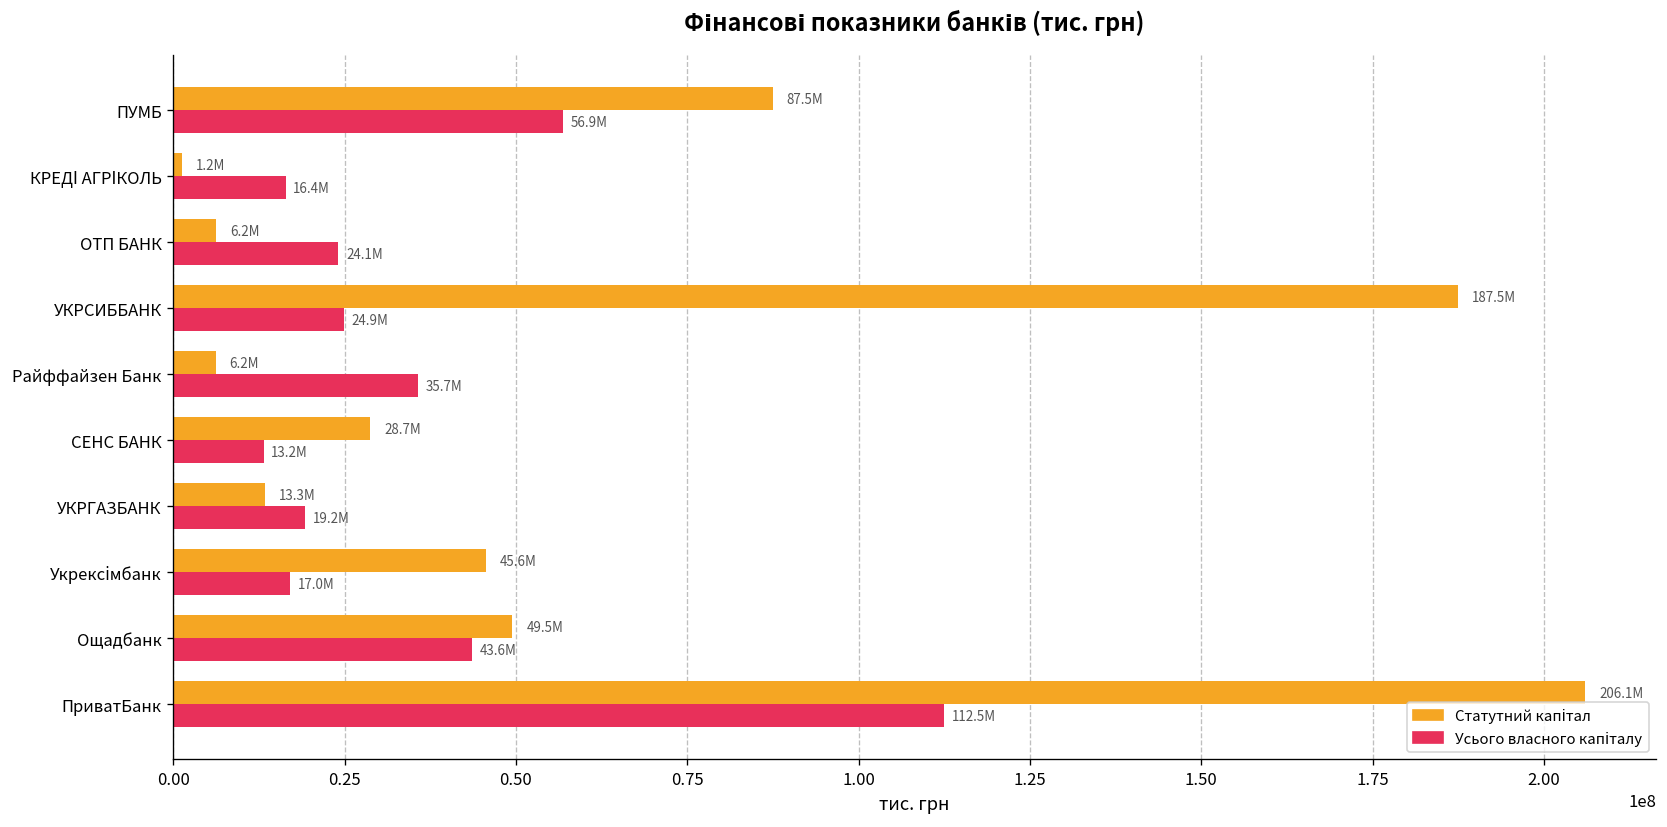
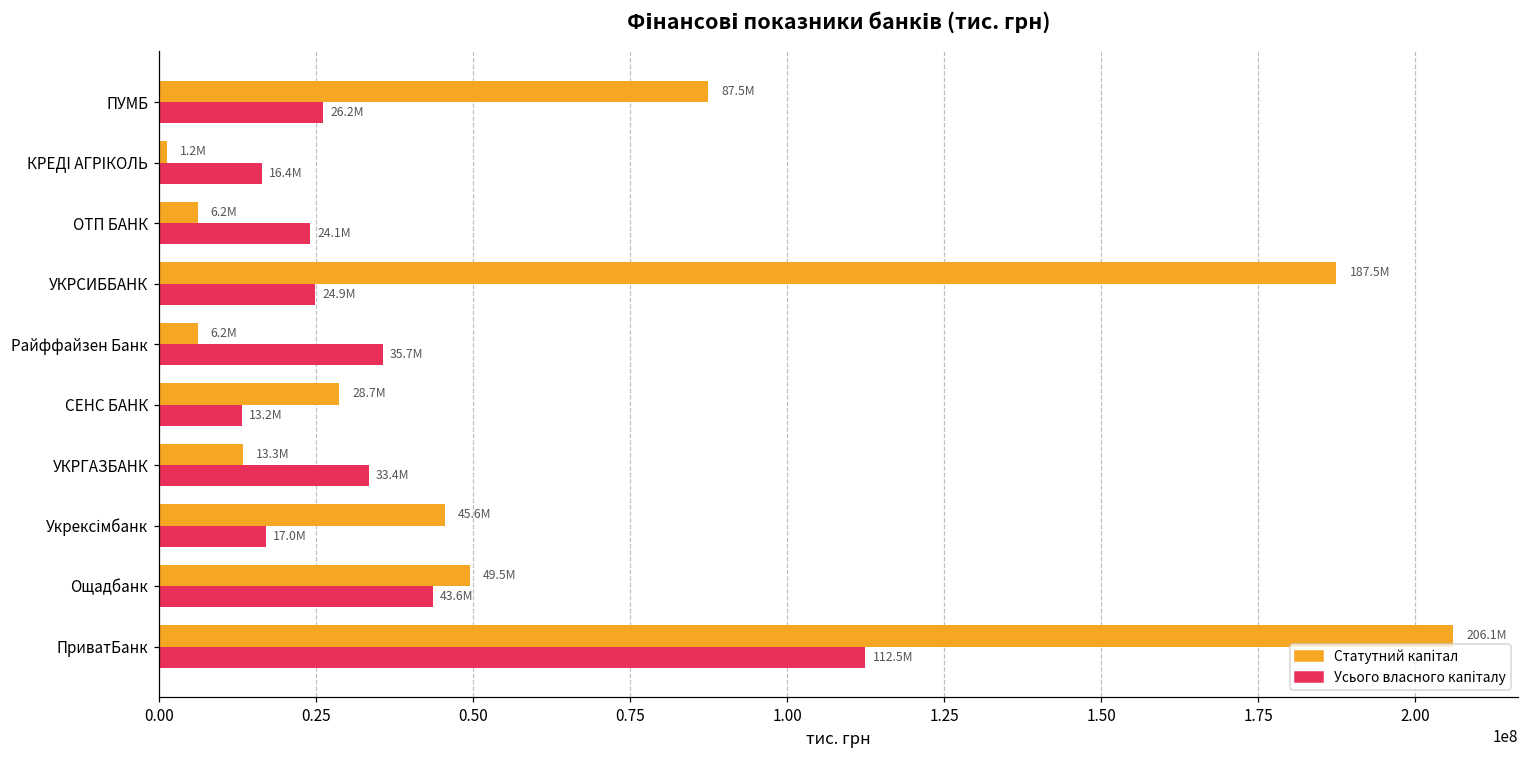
Усього власного капіталу, ПУМБ: 56.9M -> 26.2M
Усього власного капіталу, УКРГАЗБАНК: 19.2M -> 33.4M
